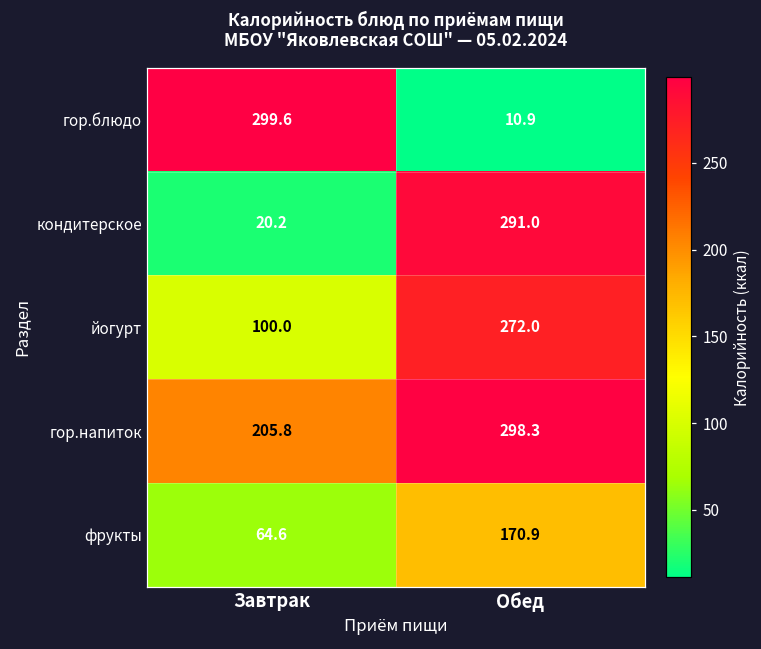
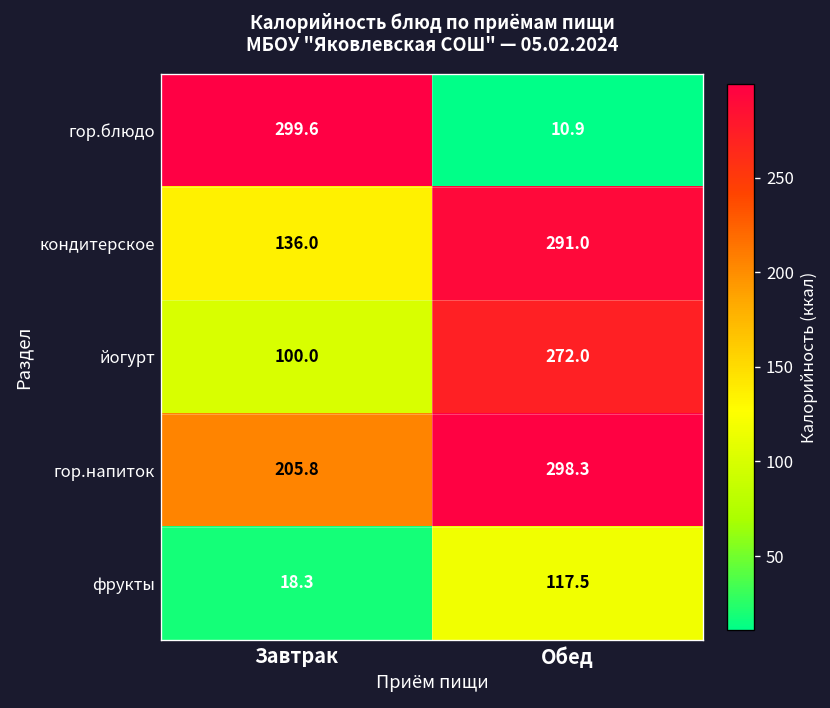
кондитерское, Завтрак: 20.2 -> 136.0
фрукты, Завтрак: 64.6 -> 18.3
фрукты, Обед: 170.9 -> 117.5
